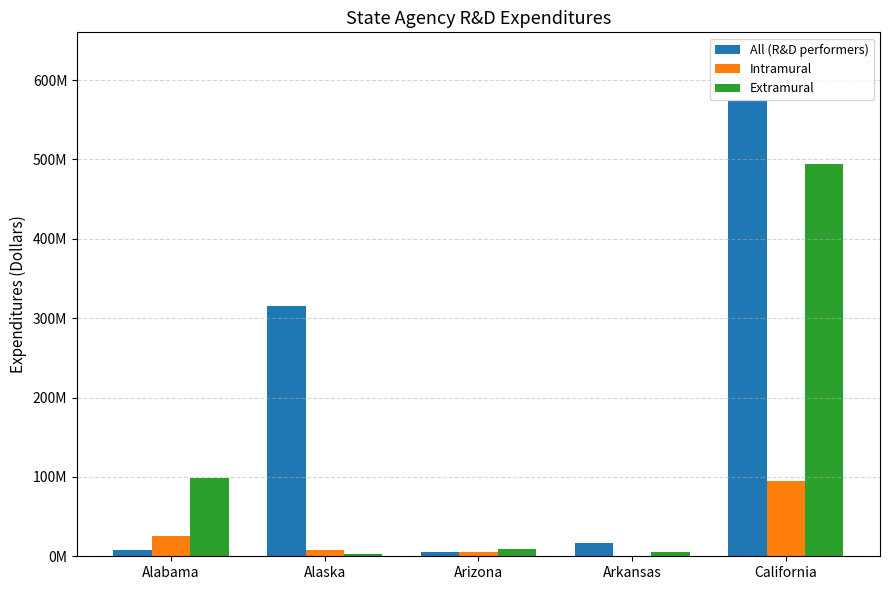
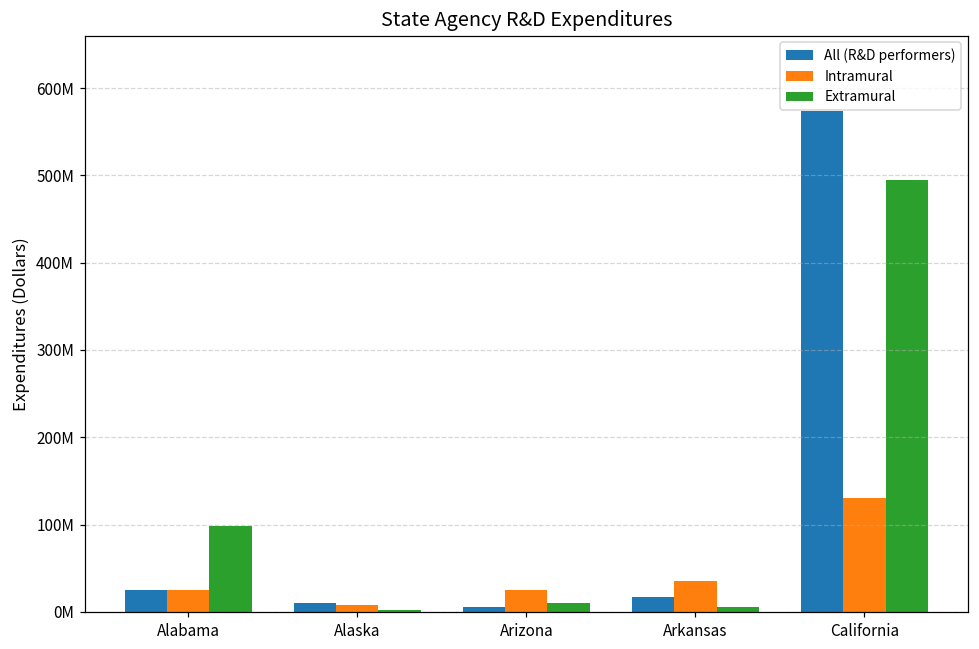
All (R&D performers), Alabama: 10000000 -> 20000000
All (R&D performers), Alaska: 320000000 -> 10000000
Intramural, Arizona: 10000000 -> 30000000
Intramural, Arkansas: 0 -> 40000000
Intramural, California: 90000000 -> 130000000
